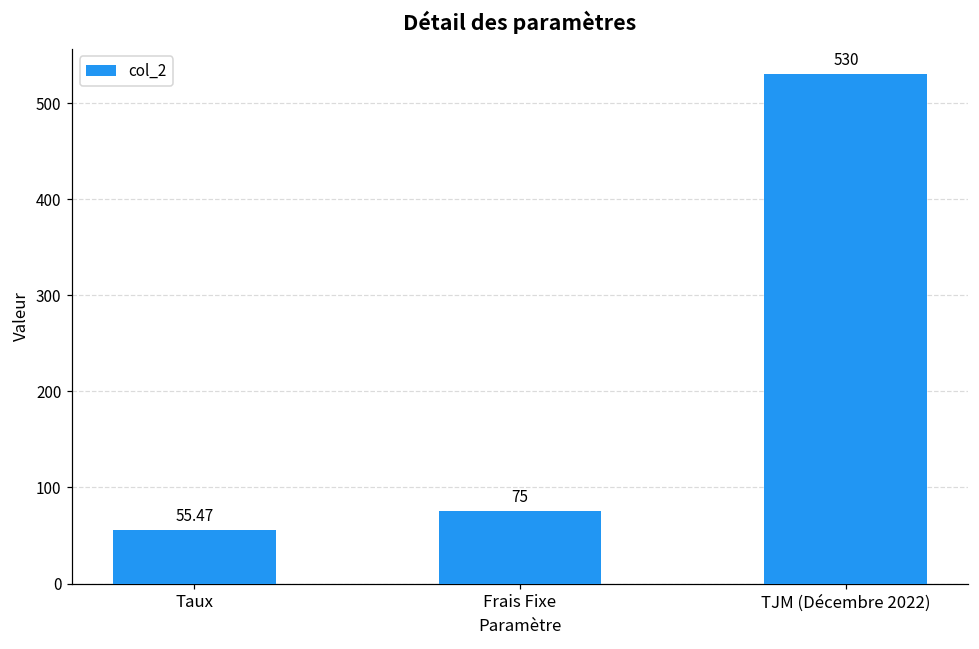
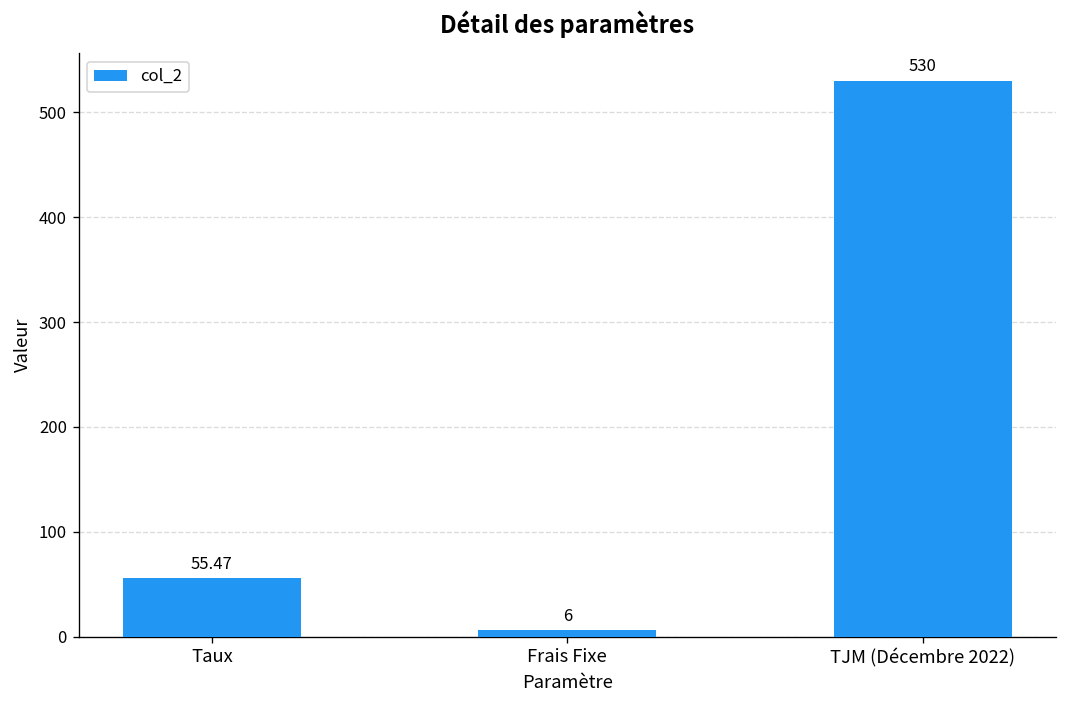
Frais Fixe: 75 -> 6
